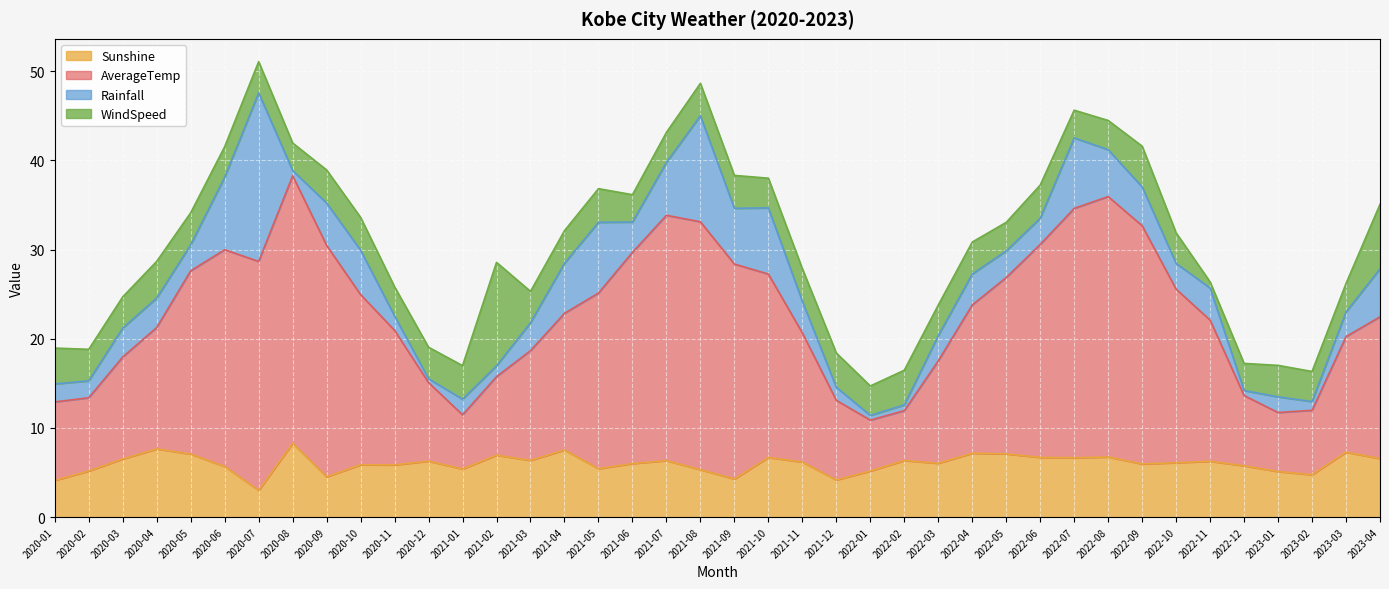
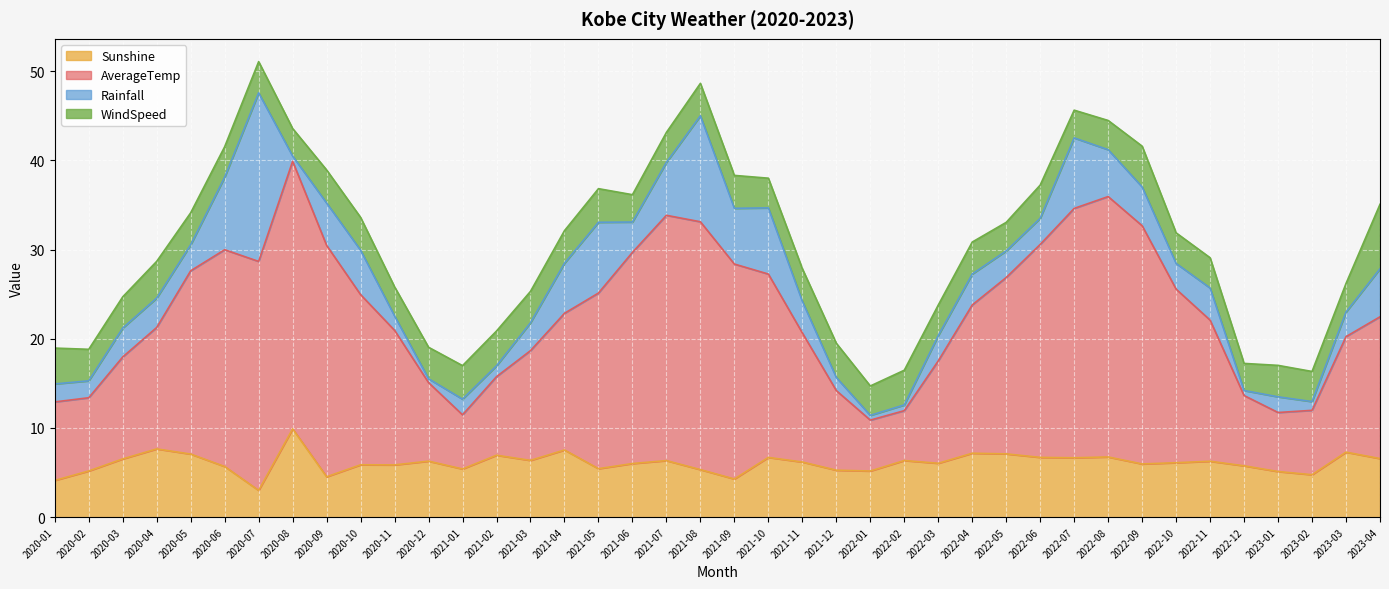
Sunshine, 2020-08: 8 -> 10
WindSpeed, 2021-02: 12 -> 4
Sunshine, 2021-12: 4 -> 5
WindSpeed, 2022-11: 1 -> 3
